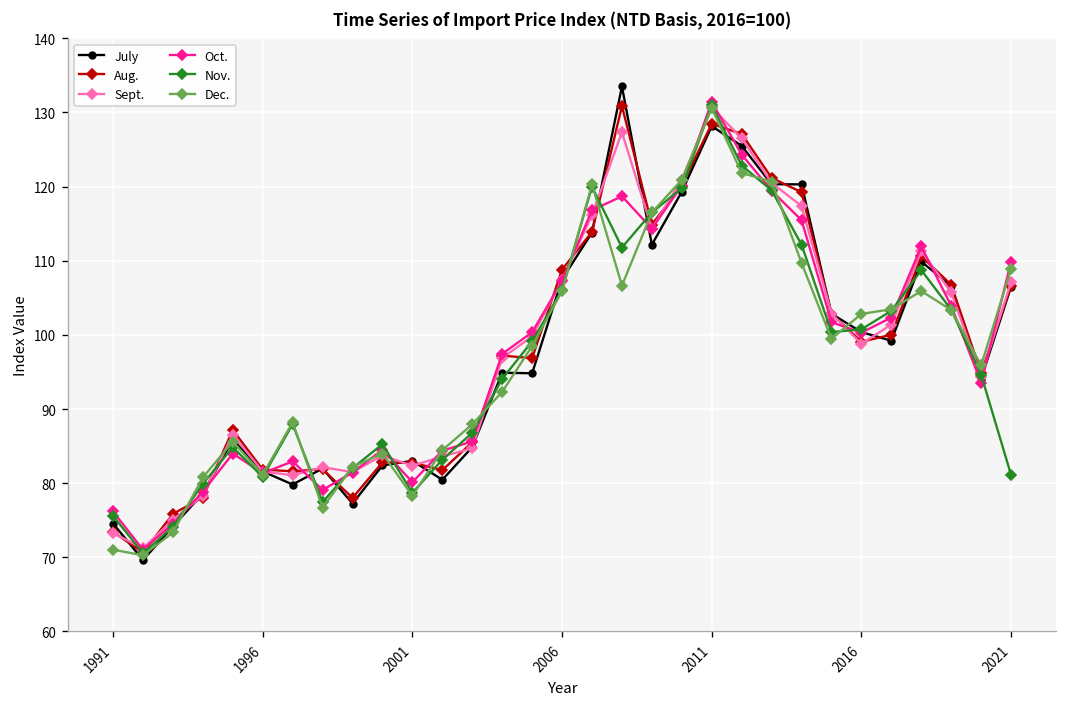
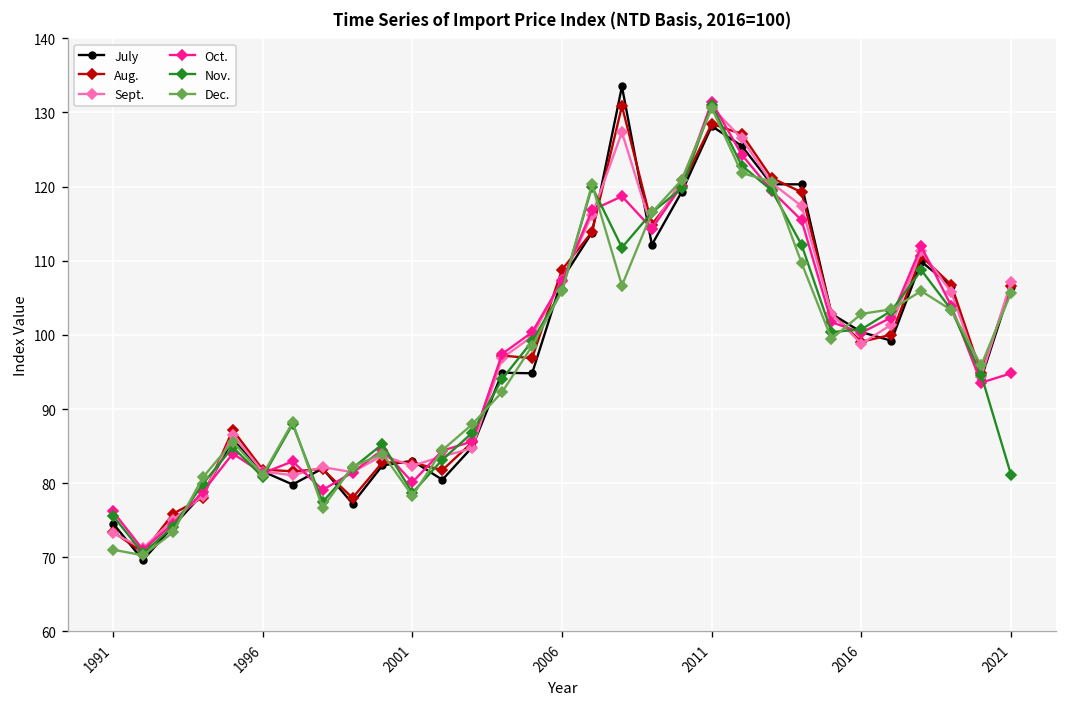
Oct., 2021: 110 -> 95
Dec., 2021: 109 -> 106
